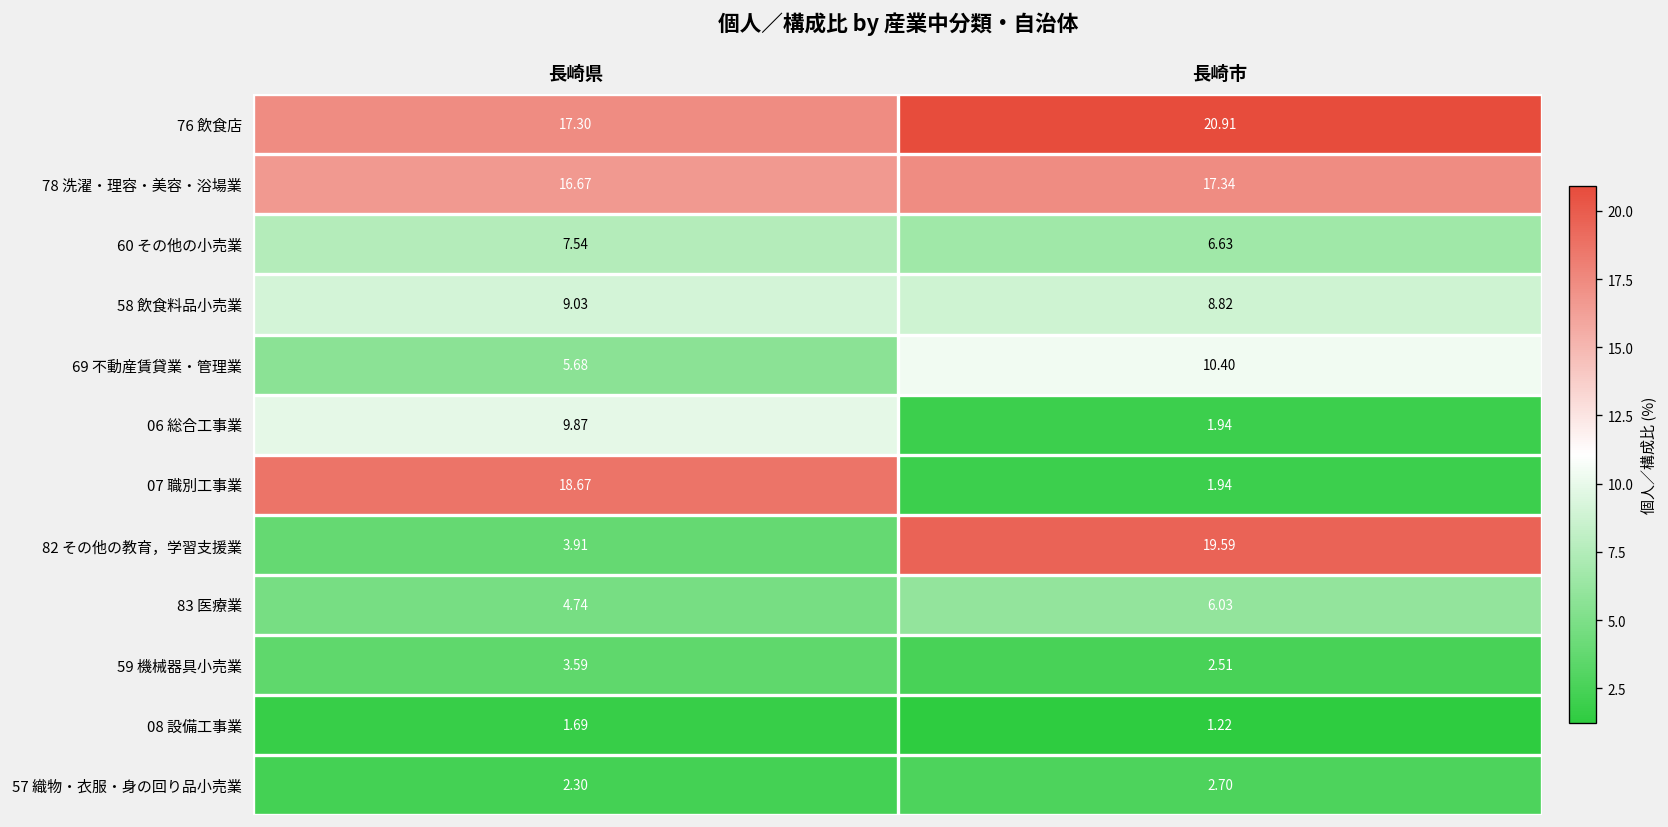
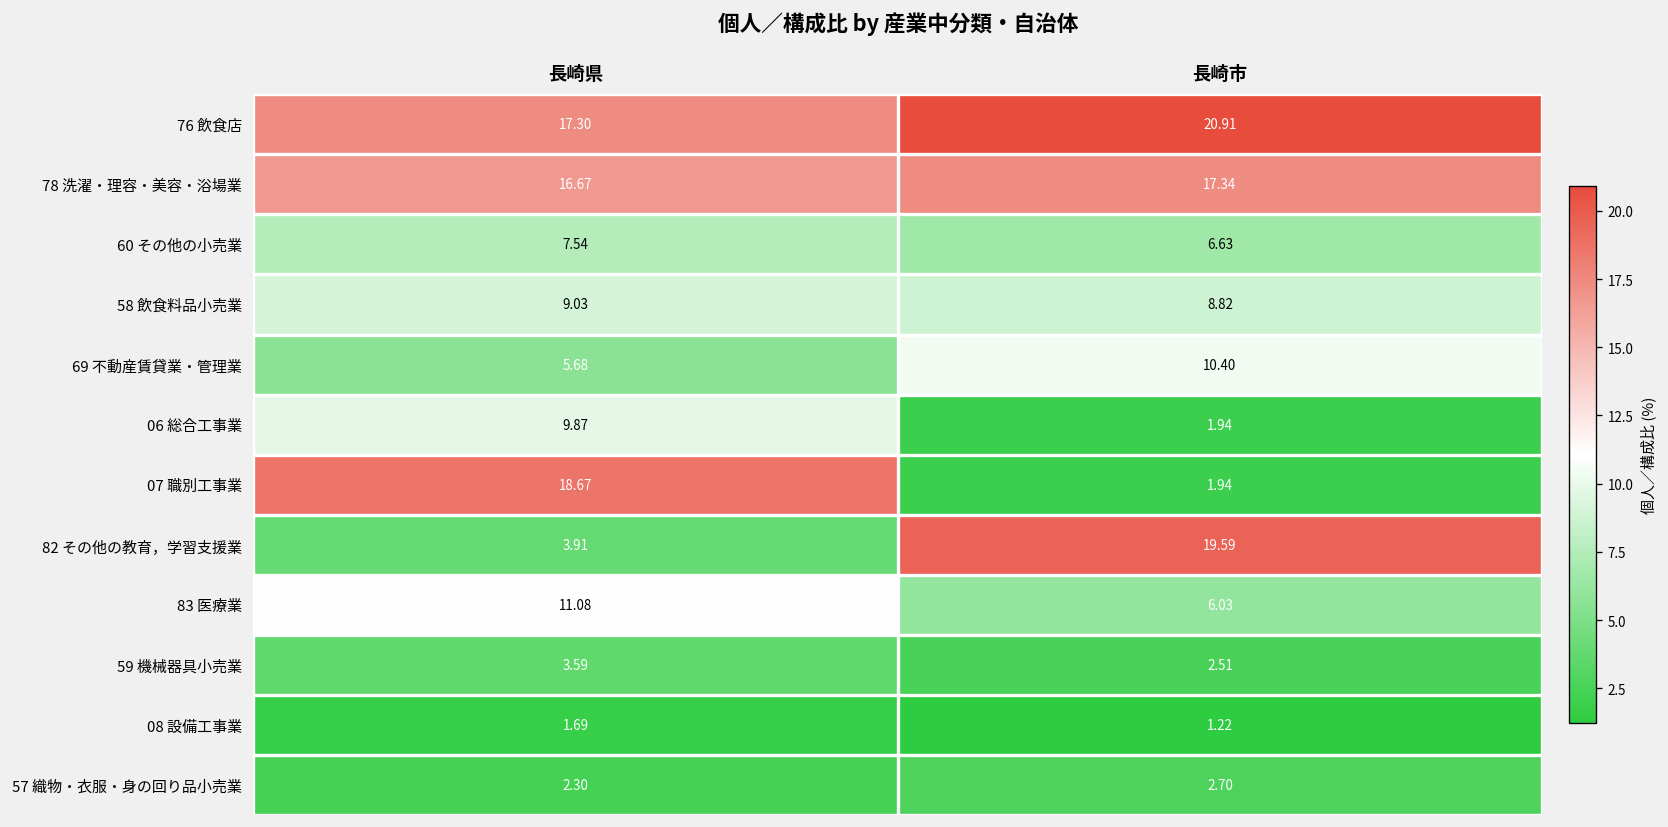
83 医療業, 長崎県: 4.74 -> 11.08
